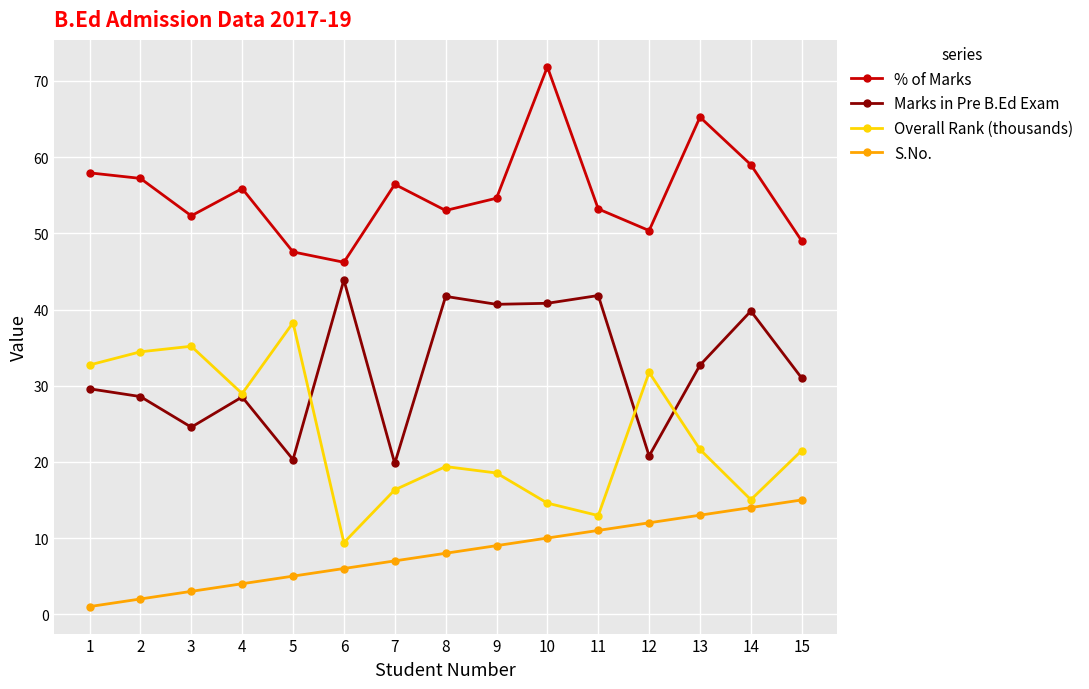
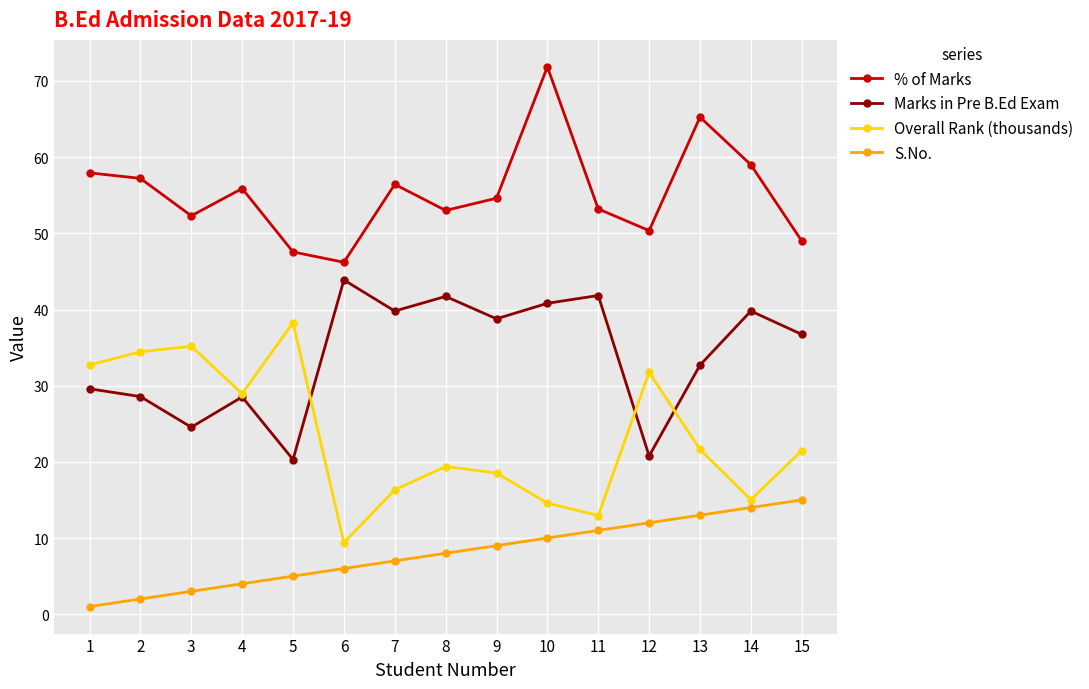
Marks in Pre B.Ed Exam, 7: 20 -> 40
Marks in Pre B.Ed Exam, 9: 41 -> 39
Marks in Pre B.Ed Exam, 15: 31 -> 37
